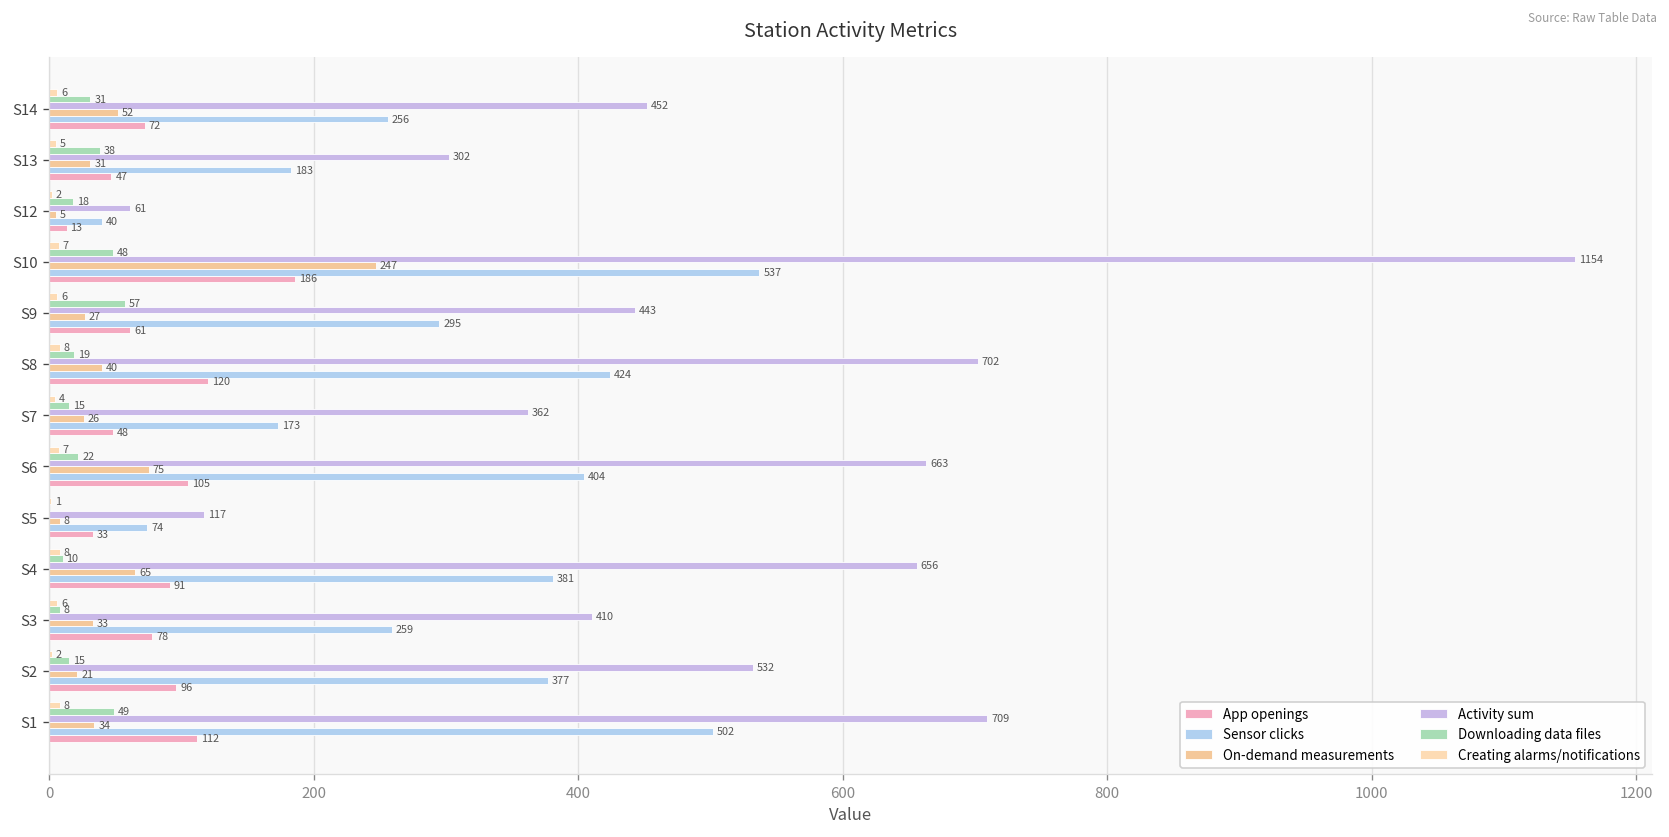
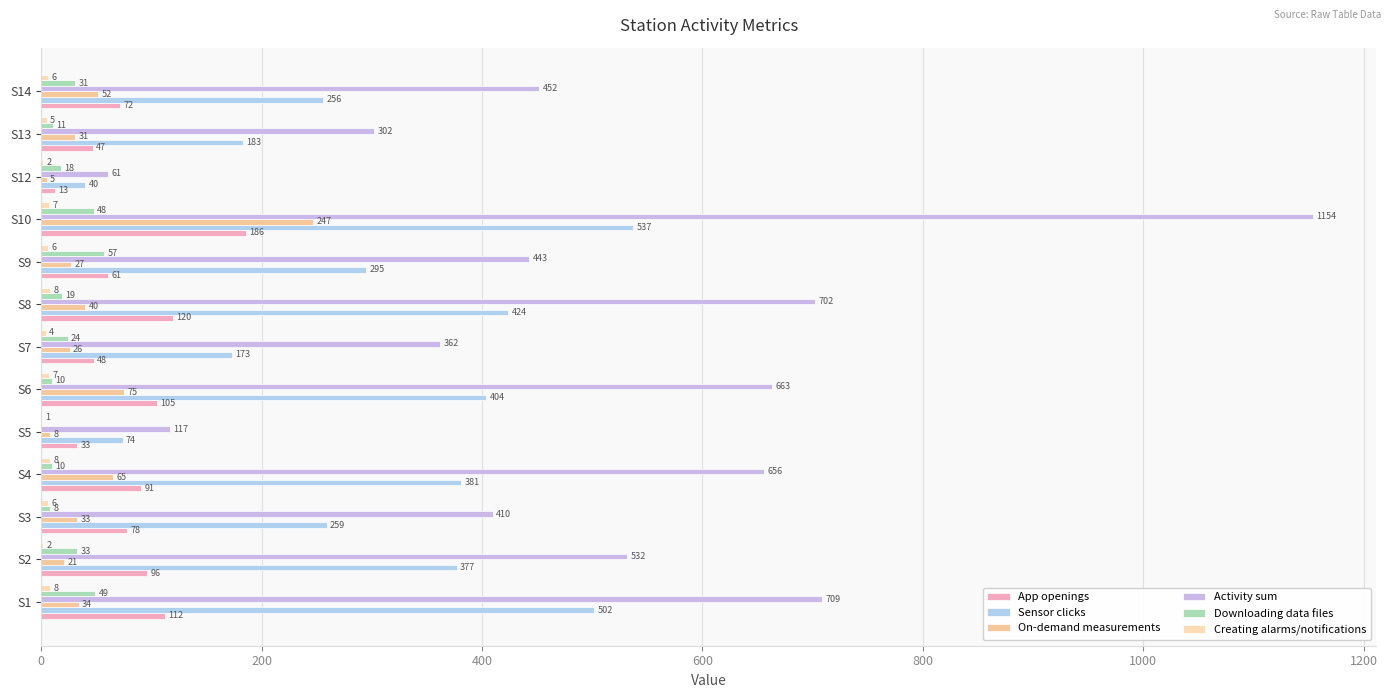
Downloading data files, S13: 38 -> 11
Downloading data files, S7: 15 -> 24
Downloading data files, S6: 22 -> 10
Downloading data files, S2: 15 -> 33
